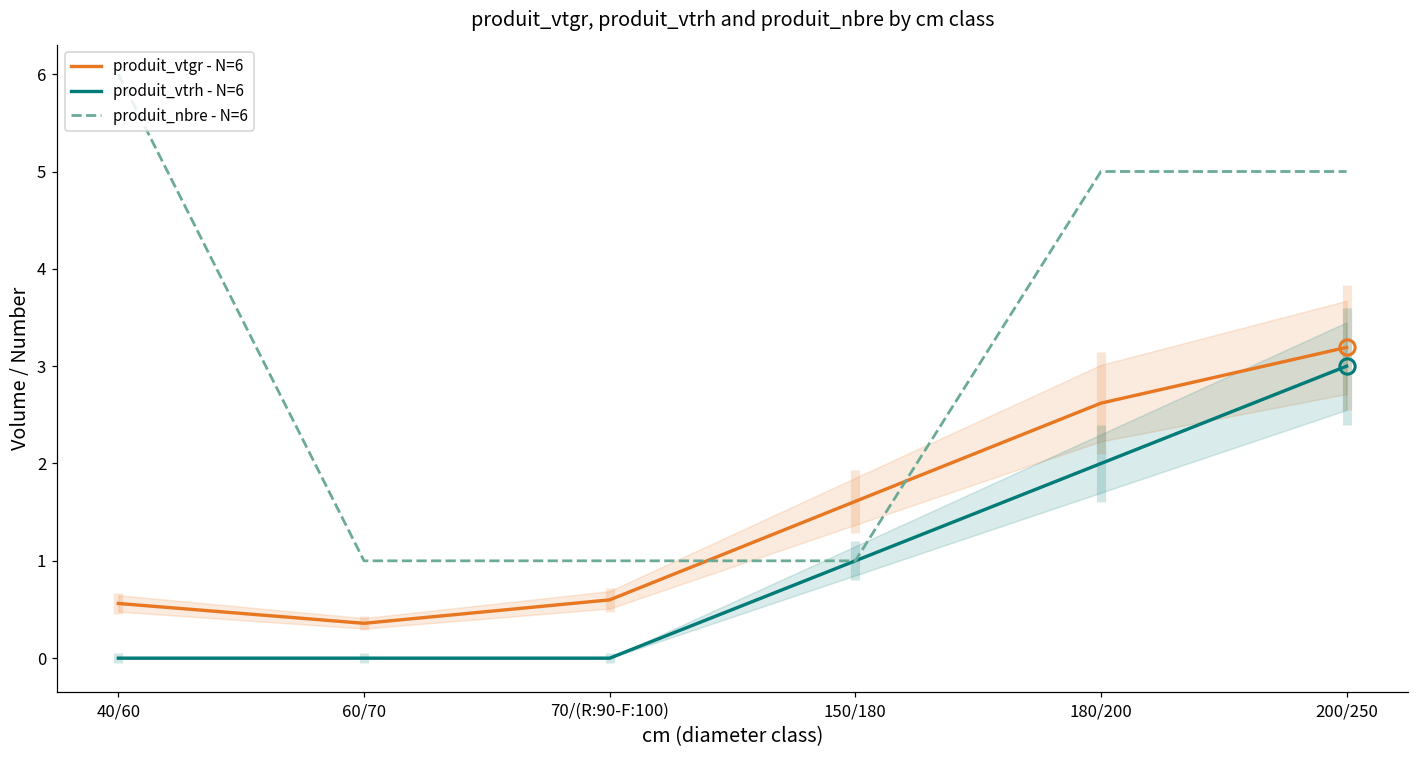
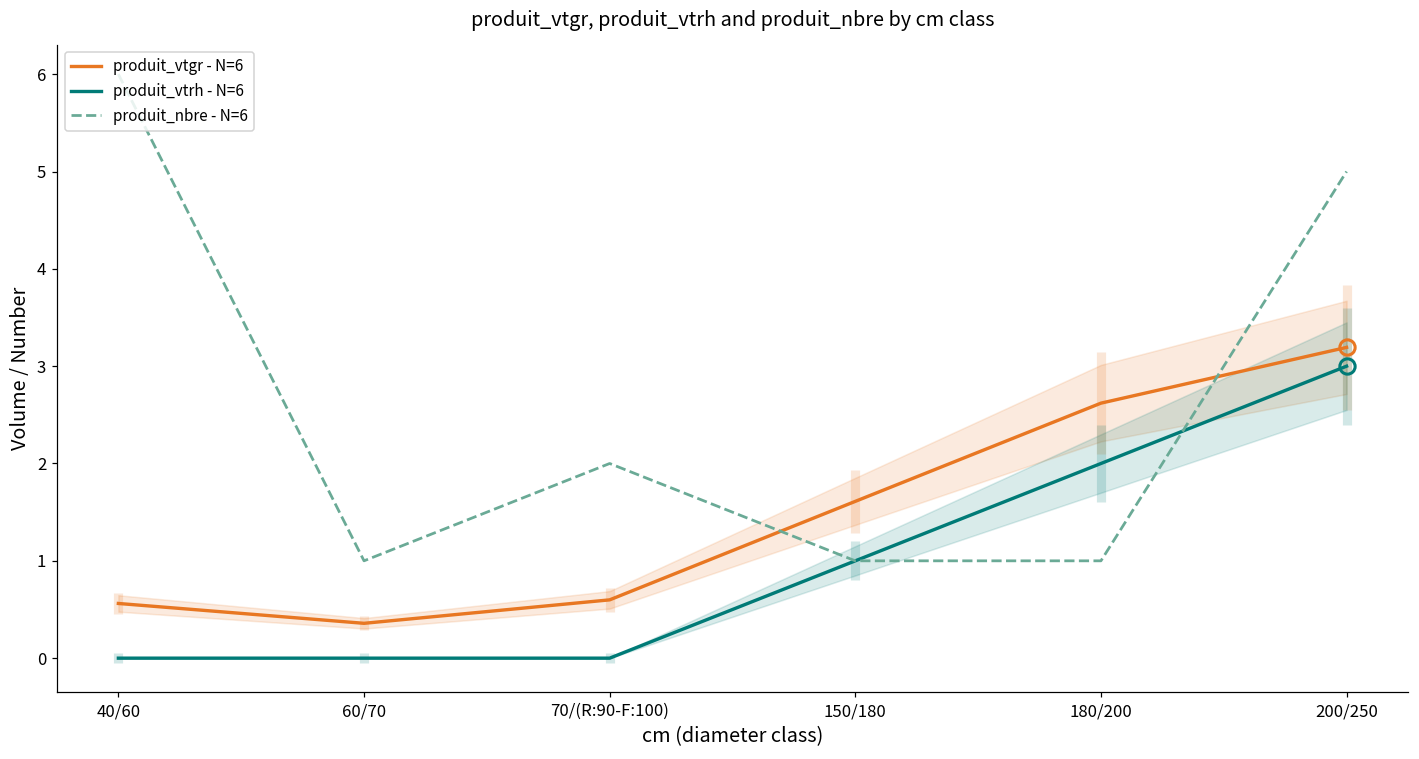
produit_nbre - N=6, 70/(R:90-F:100): 1 -> 2
produit_nbre - N=6, 180/200: 5 -> 1
